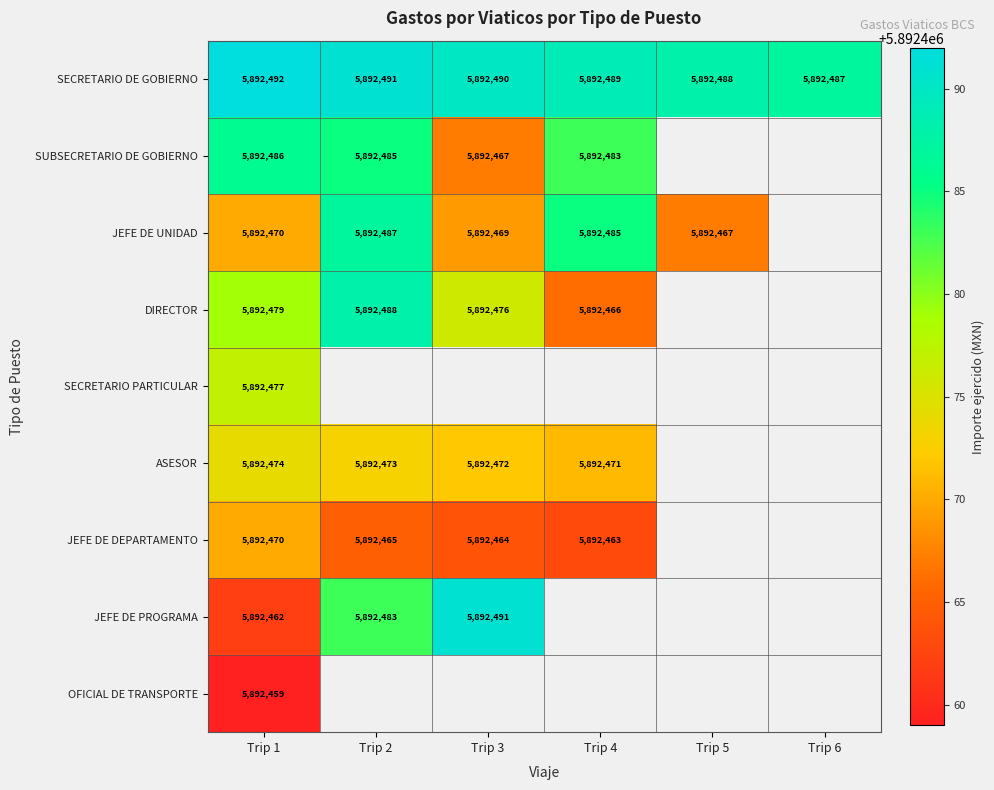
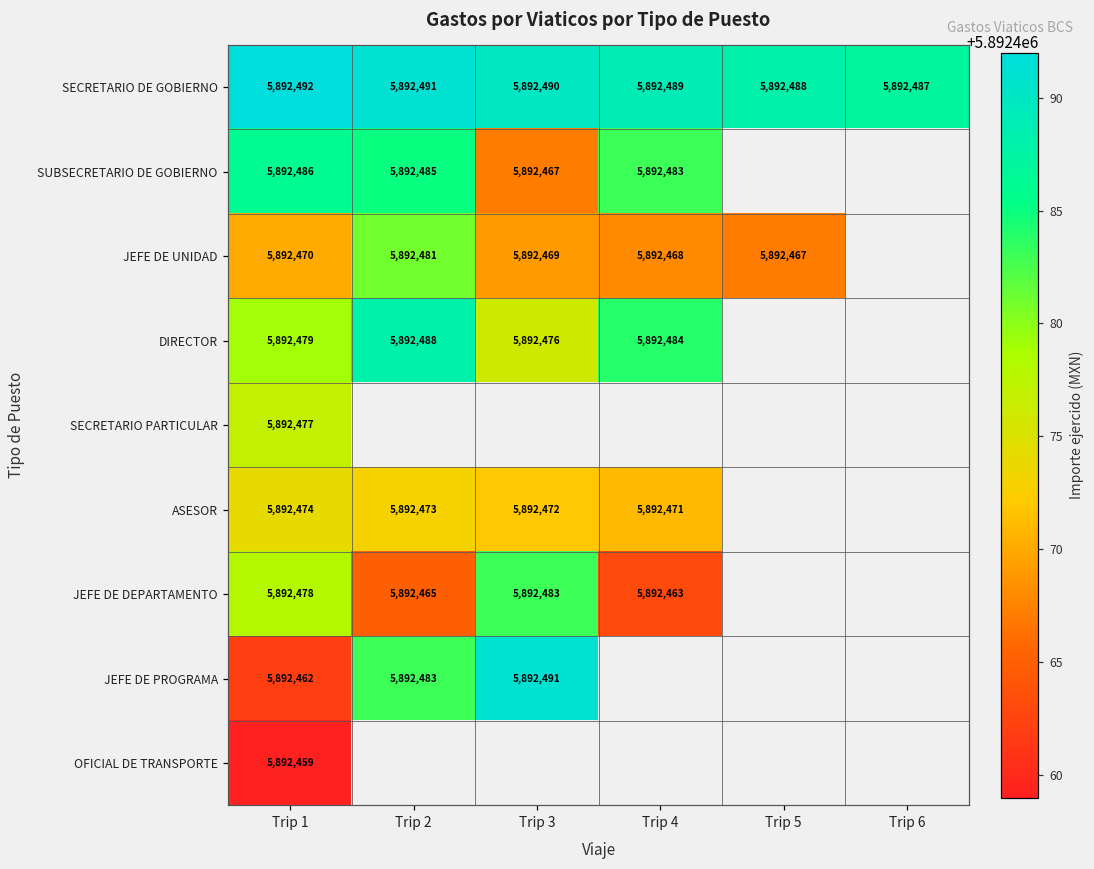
JEFE DE UNIDAD, Trip 2: 5,892,487 -> 5,892,481
JEFE DE UNIDAD, Trip 4: 5,892,485 -> 5,892,468
DIRECTOR, Trip 4: 5,892,466 -> 5,892,484
JEFE DE DEPARTAMENTO, Trip 1: 5,892,470 -> 5,892,478
JEFE DE DEPARTAMENTO, Trip 3: 5,892,464 -> 5,892,483
